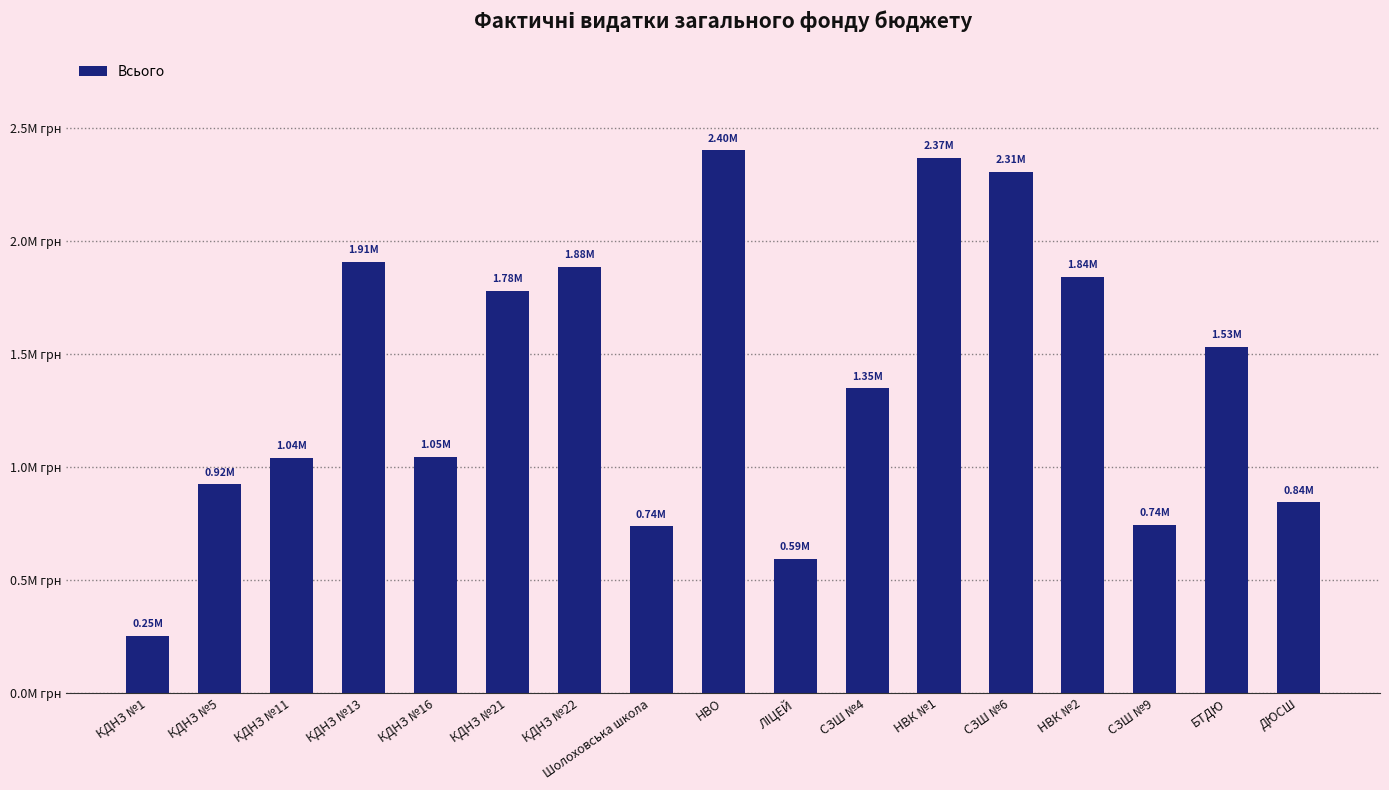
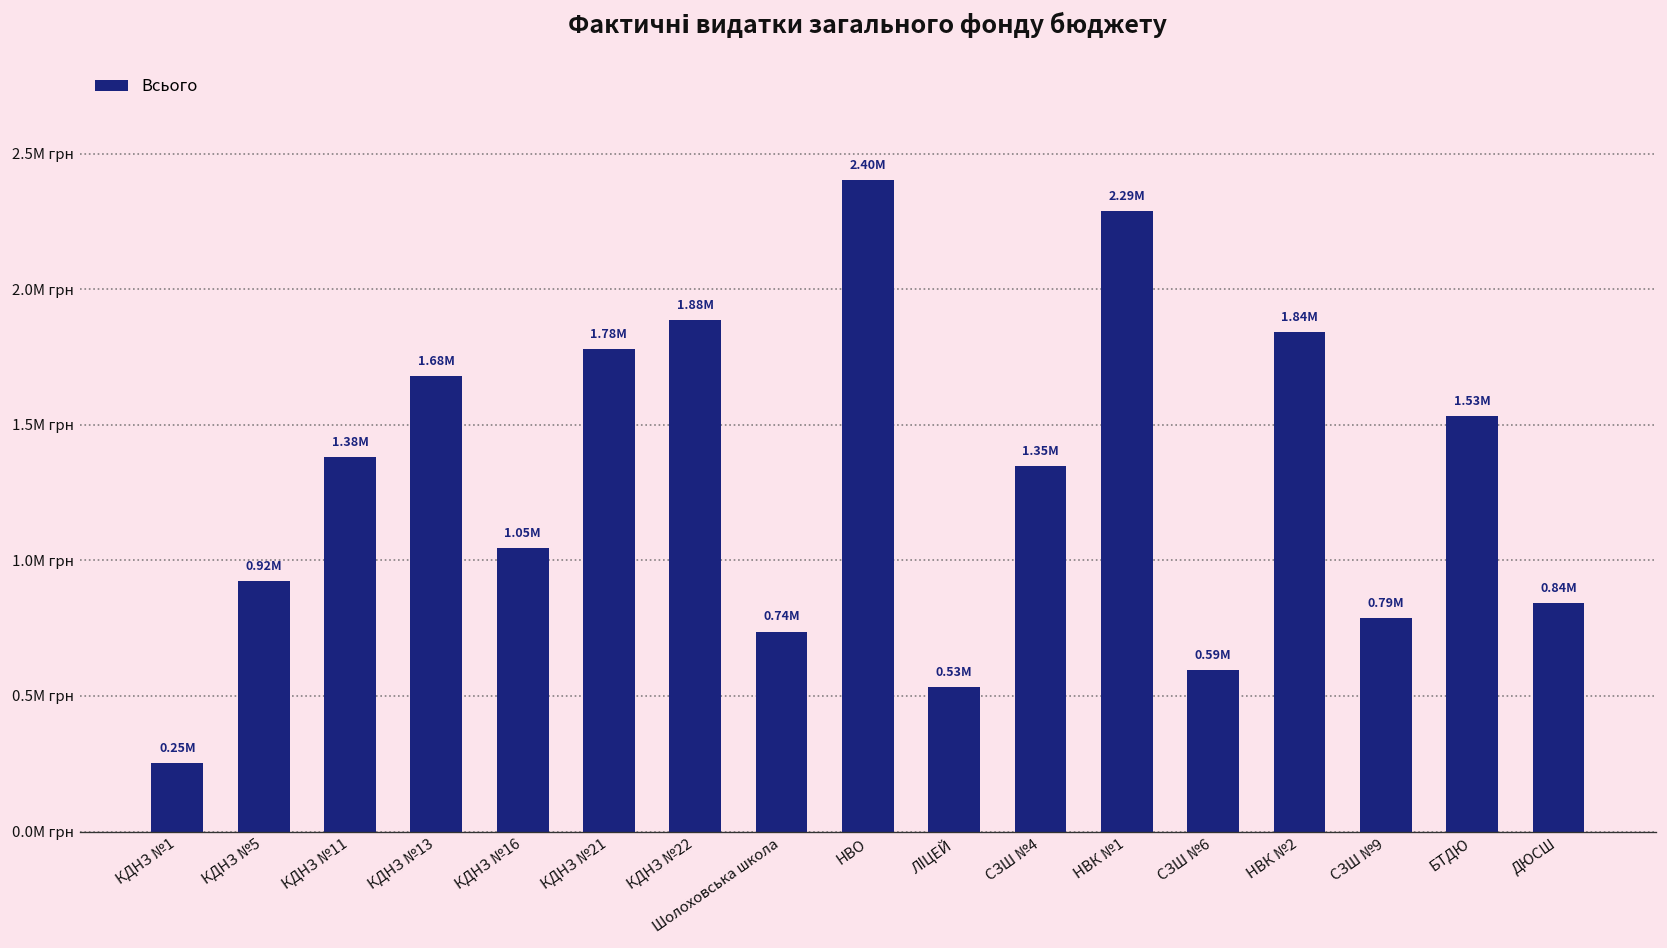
КДНЗ №11: 1.04M -> 1.38M
КДНЗ №13: 1.91M -> 1.68M
ЛІЦЕЙ: 0.59M -> 0.53M
НВК №1: 2.37M -> 2.29M
СЗШ №6: 2.31M -> 0.59M
СЗШ №9: 0.74M -> 0.79M
